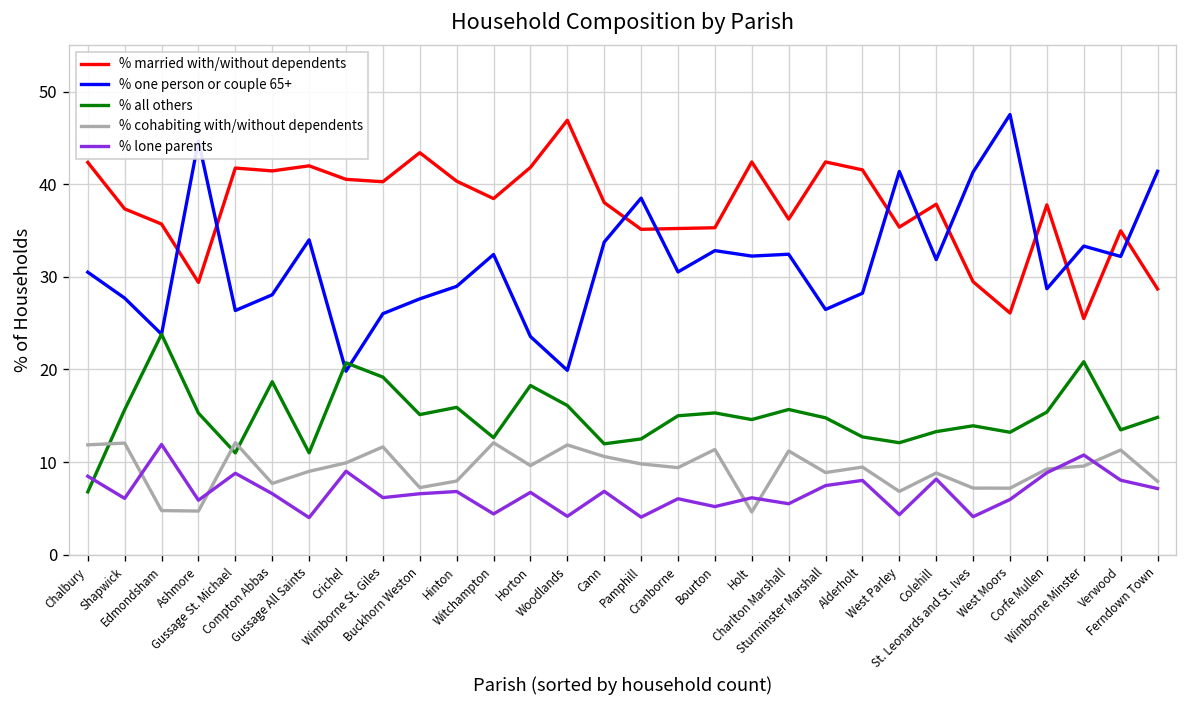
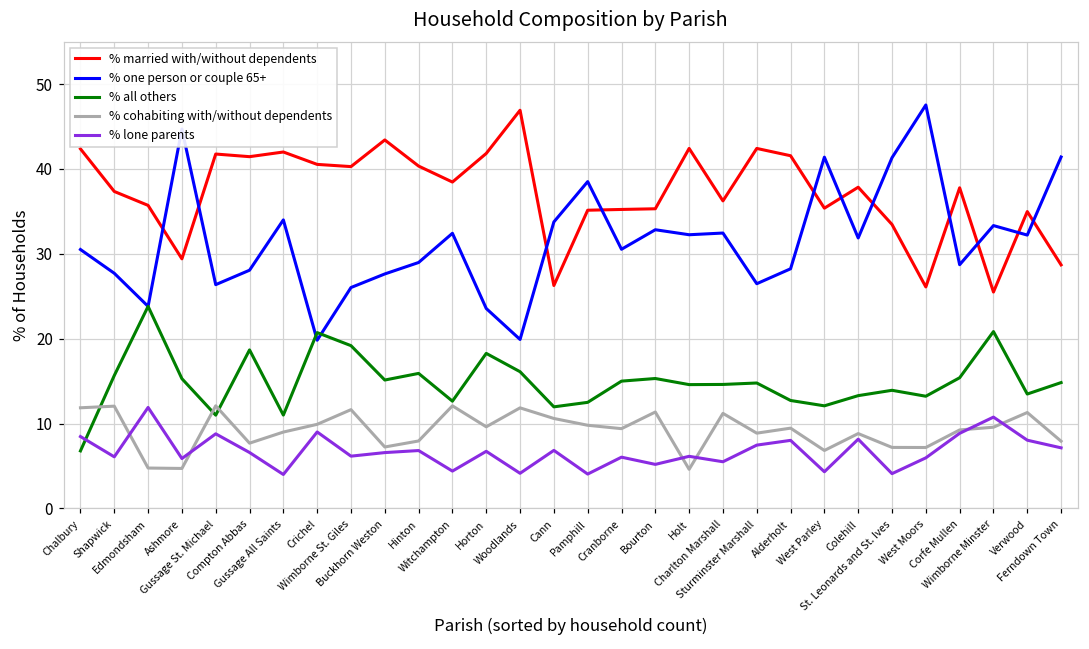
% married with/without dependents, Cann: 38 -> 26
% all others, Charlton Marshall: 16 -> 15
% married with/without dependents, St. Leonards and St. Ives: 29 -> 33
